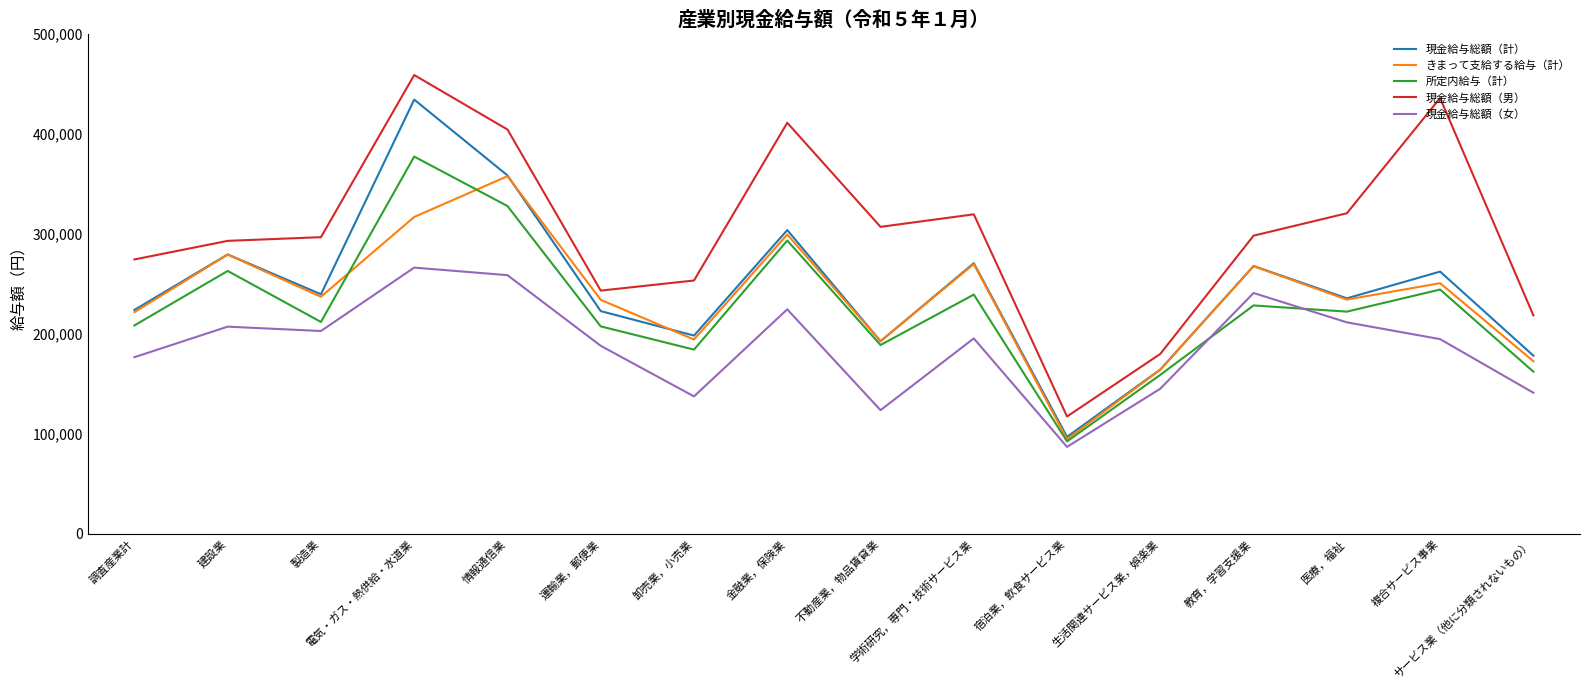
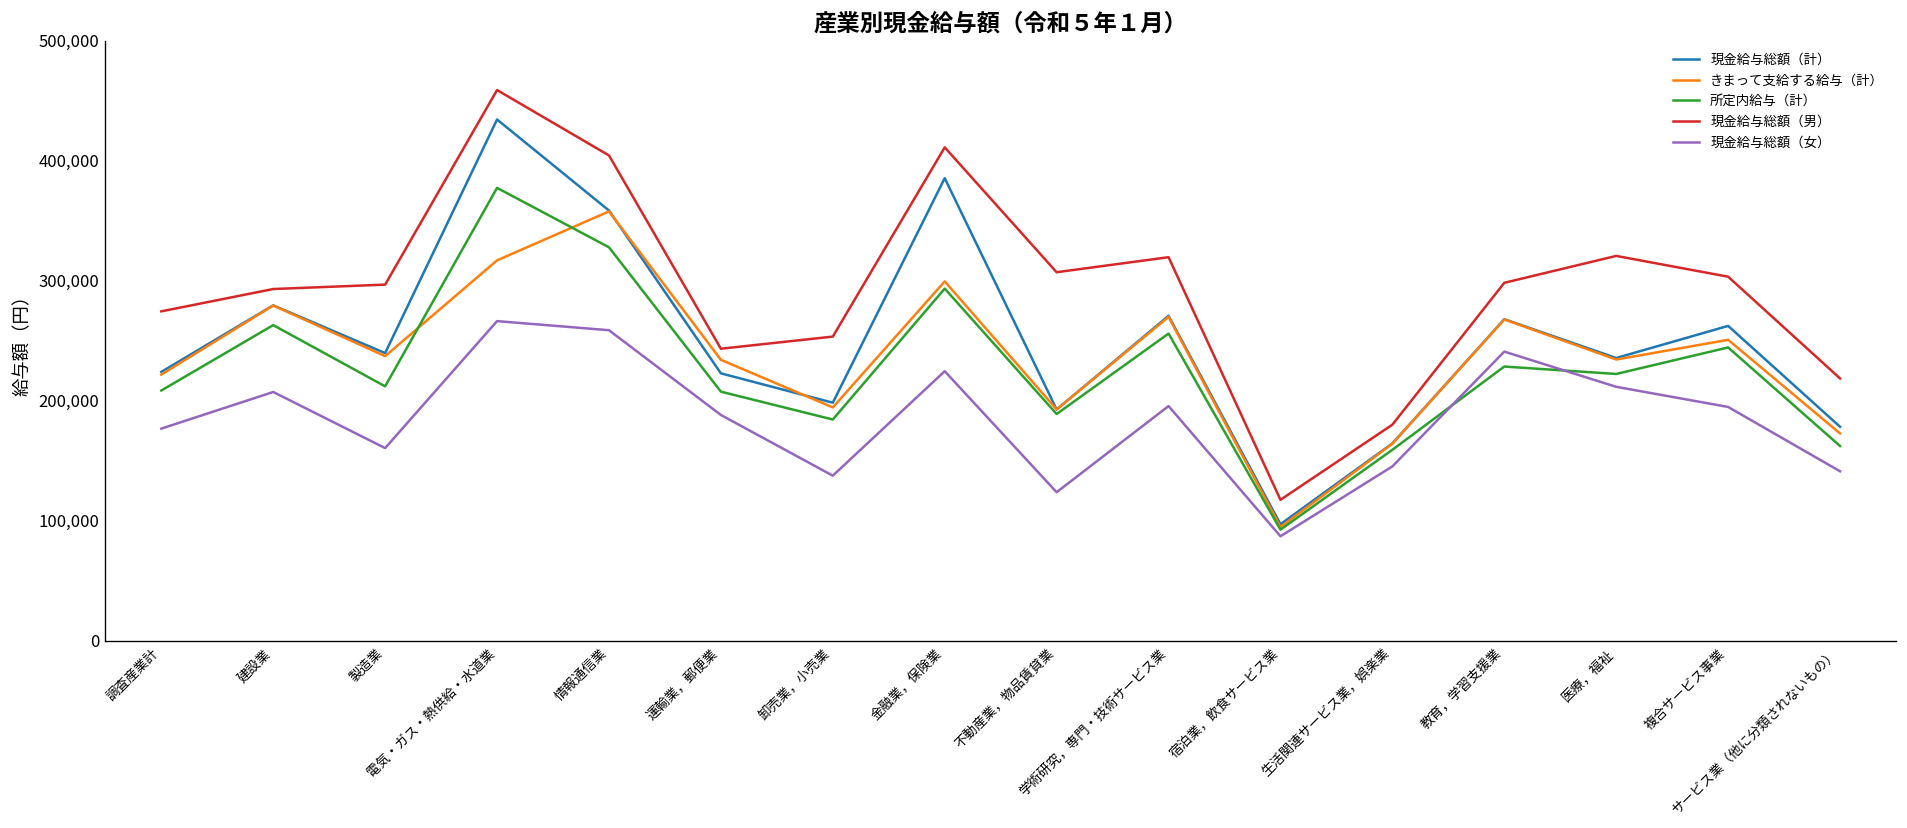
現金給与総額（女）, 製造業: 200,000 -> 160,000
現金給与総額（計）, 金融業，保険業: 300,000 -> 390,000
所定内給与（計）, 学術研究，専門・技術サービス業: 240,000 -> 260,000
現金給与総額（男）, 複合サービス事業: 440,000 -> 300,000
